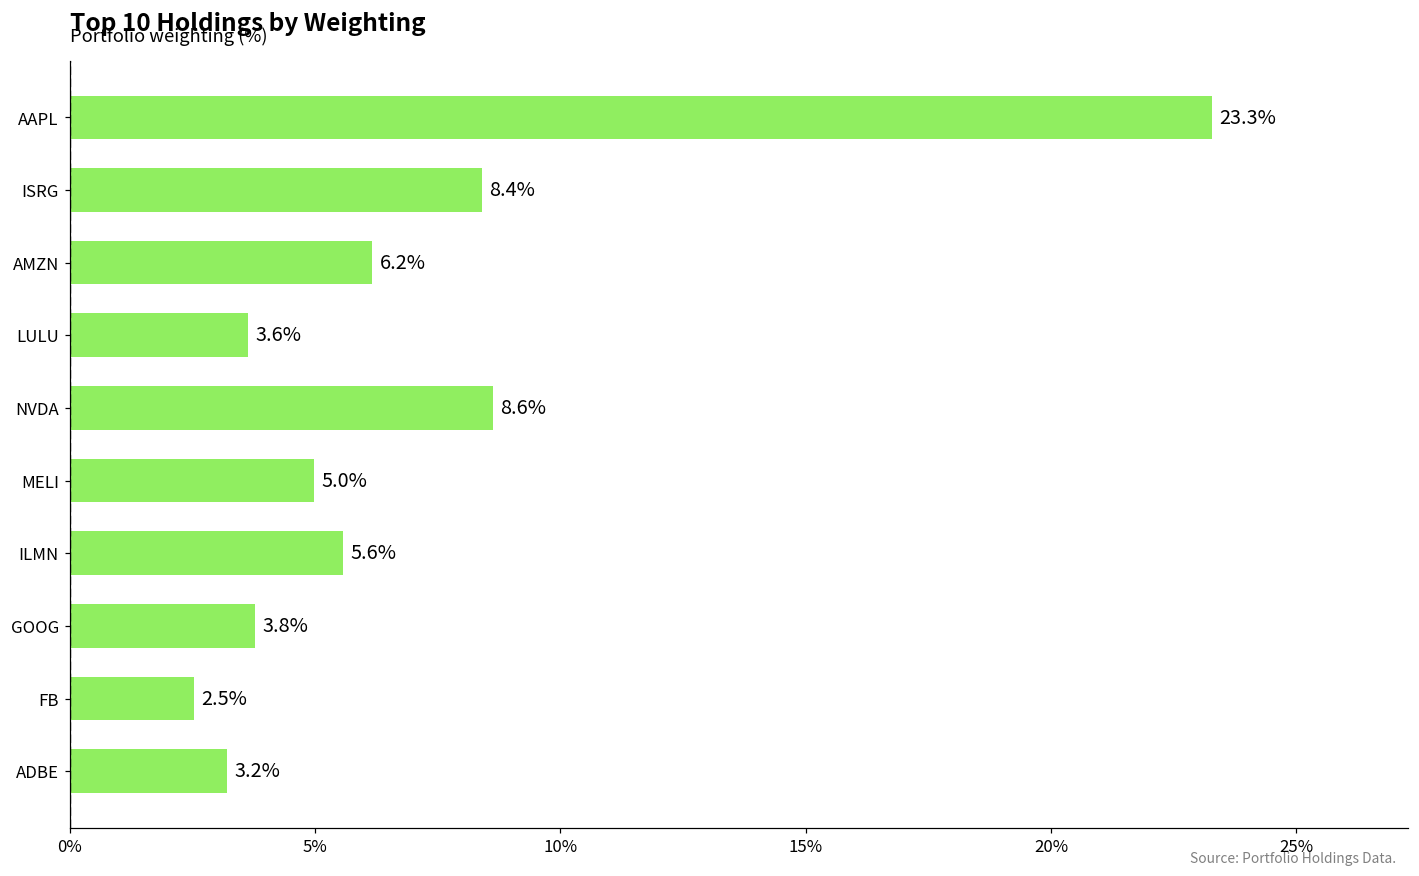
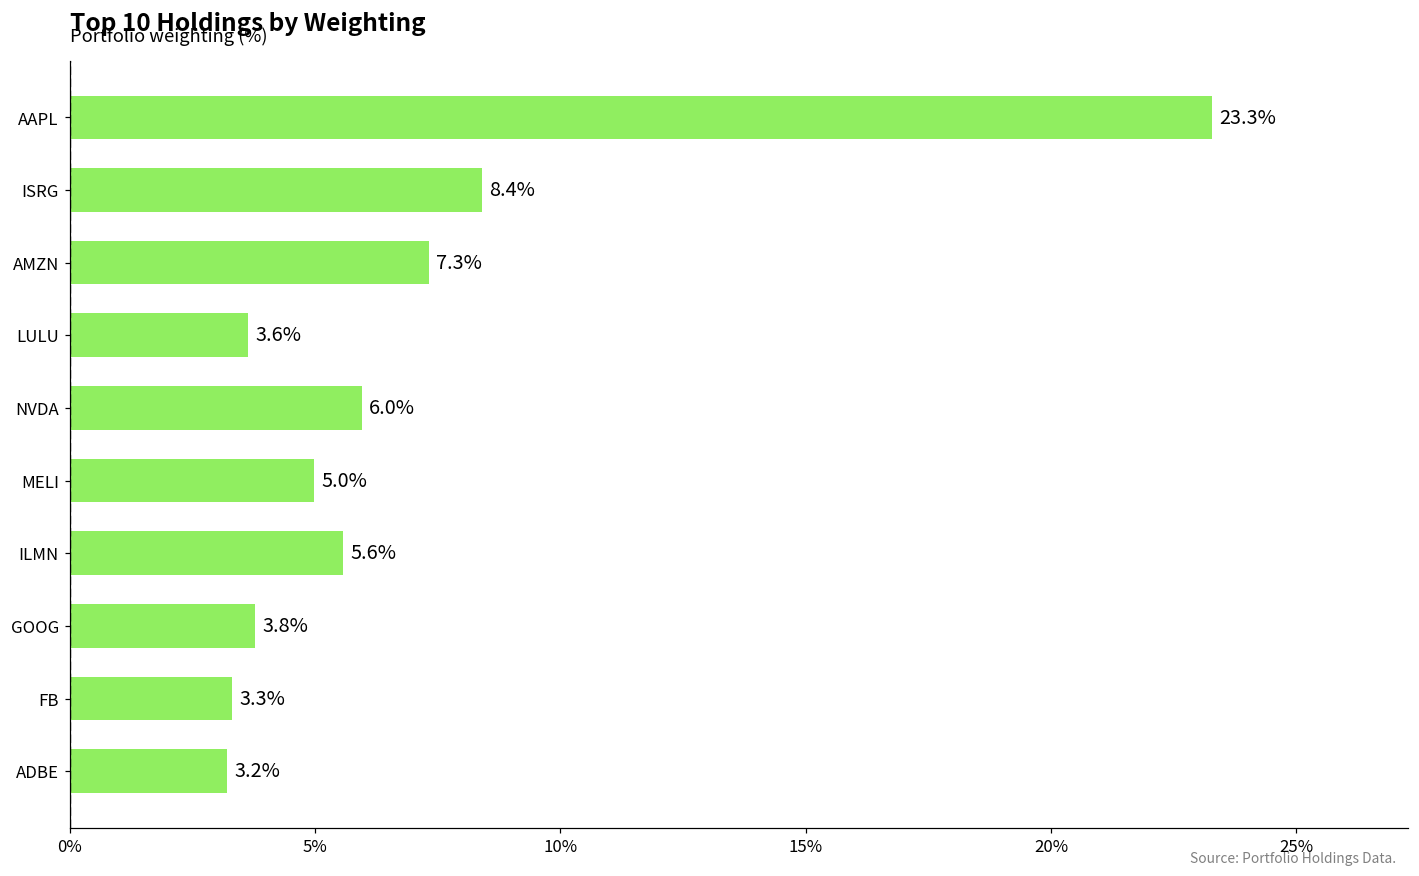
AMZN: 6.2% -> 7.3%
NVDA: 8.6% -> 6.0%
FB: 2.5% -> 3.3%
